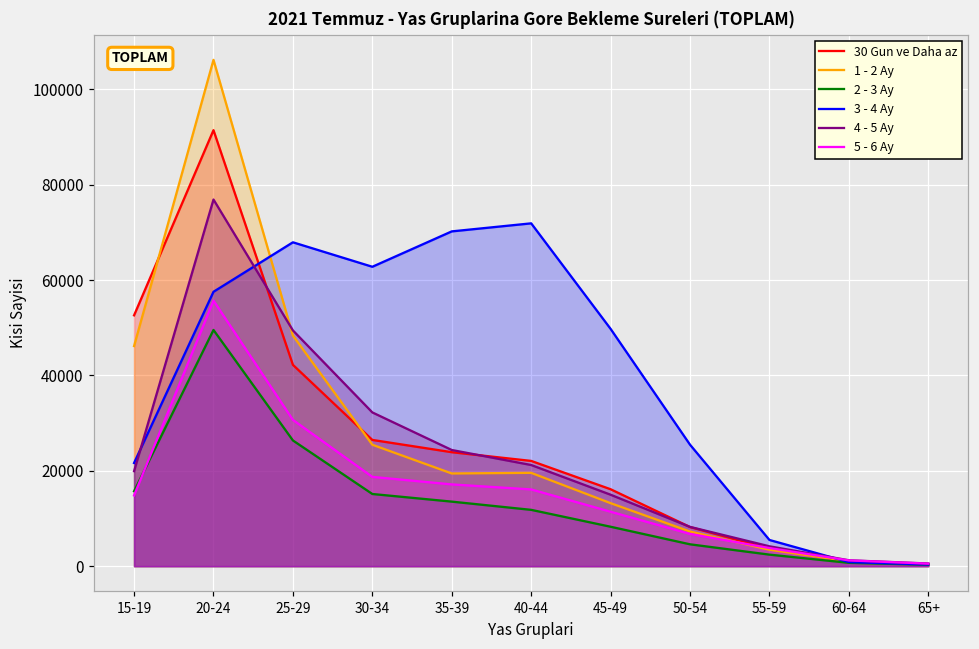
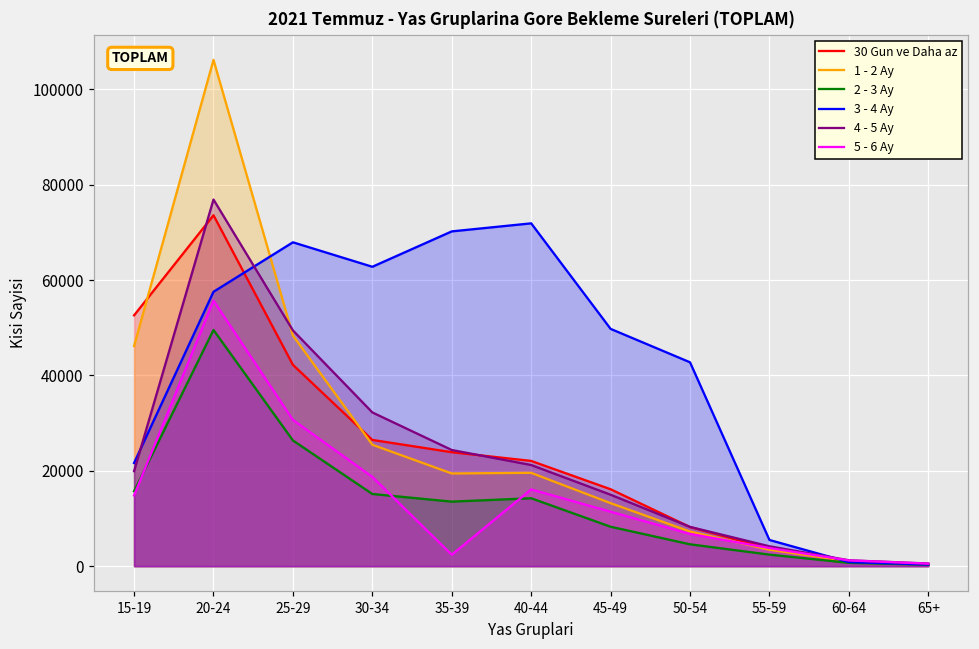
30 Gun ve Daha az, 20-24: 91000 -> 74000
5 - 6 Ay, 35-39: 17000 -> 2000
2 - 3 Ay, 40-44: 12000 -> 14000
3 - 4 Ay, 50-54: 25000 -> 43000
